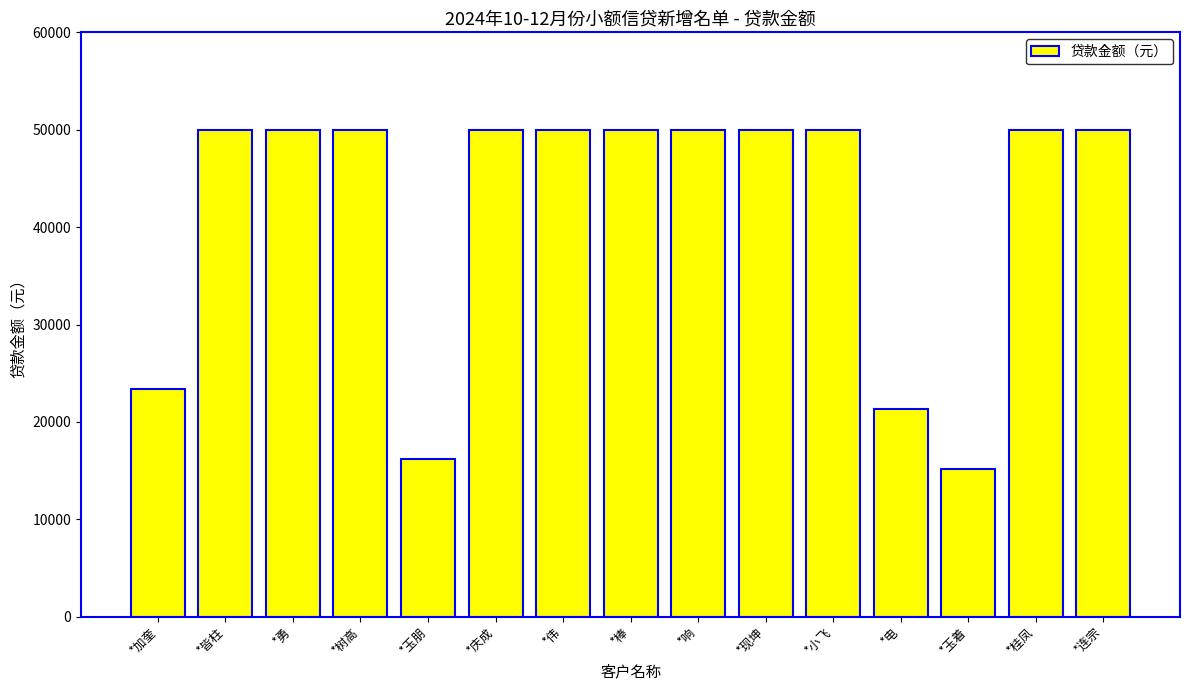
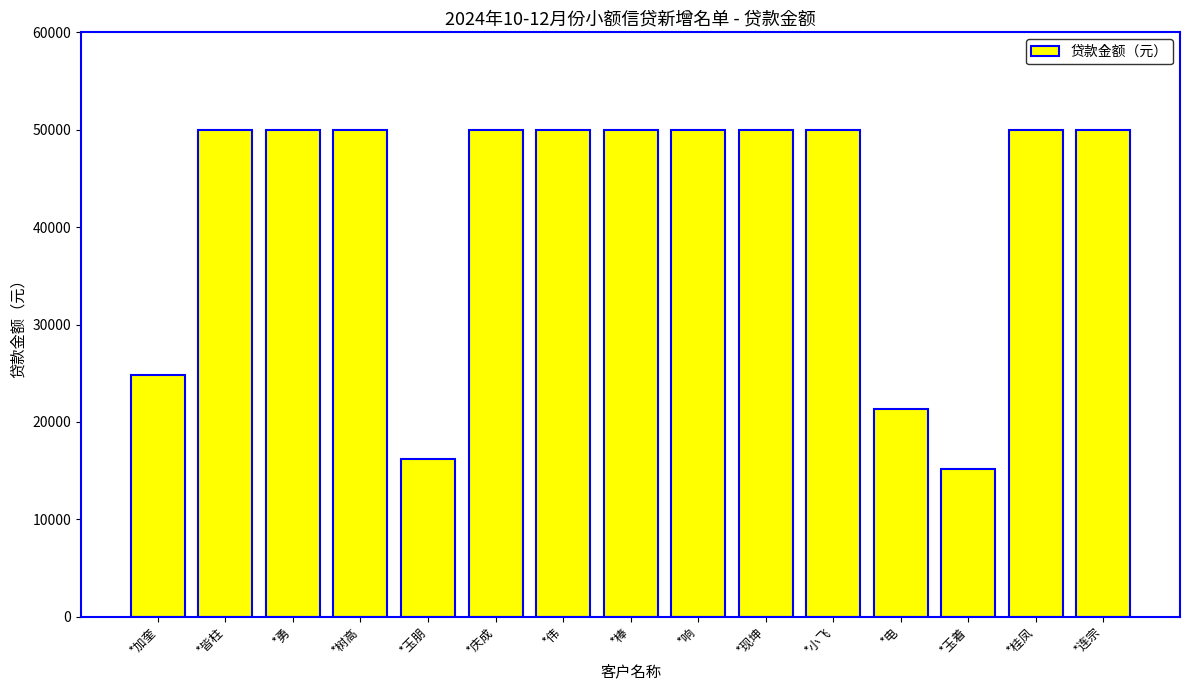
*加奎: 23000 -> 25000
